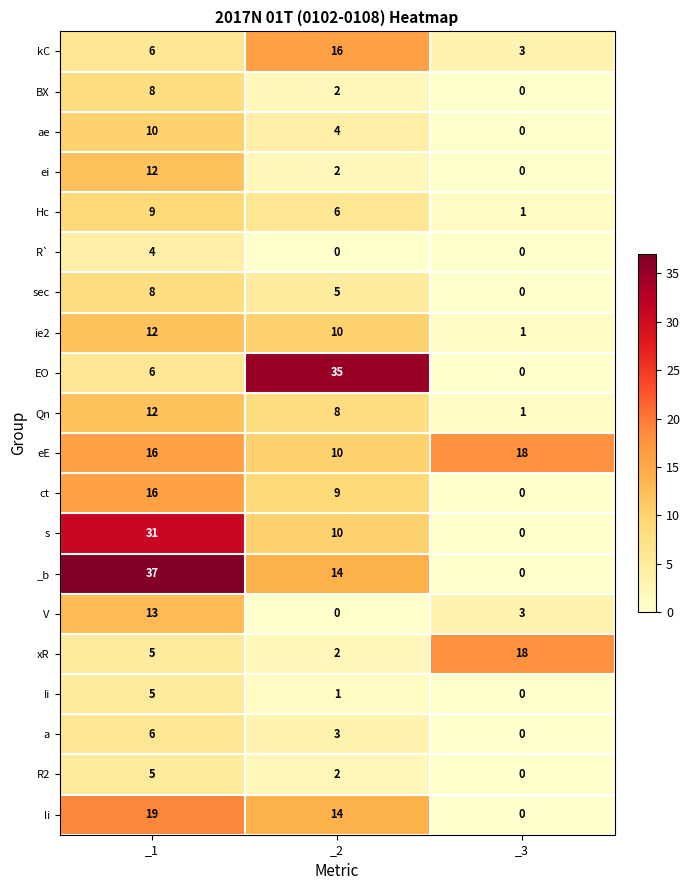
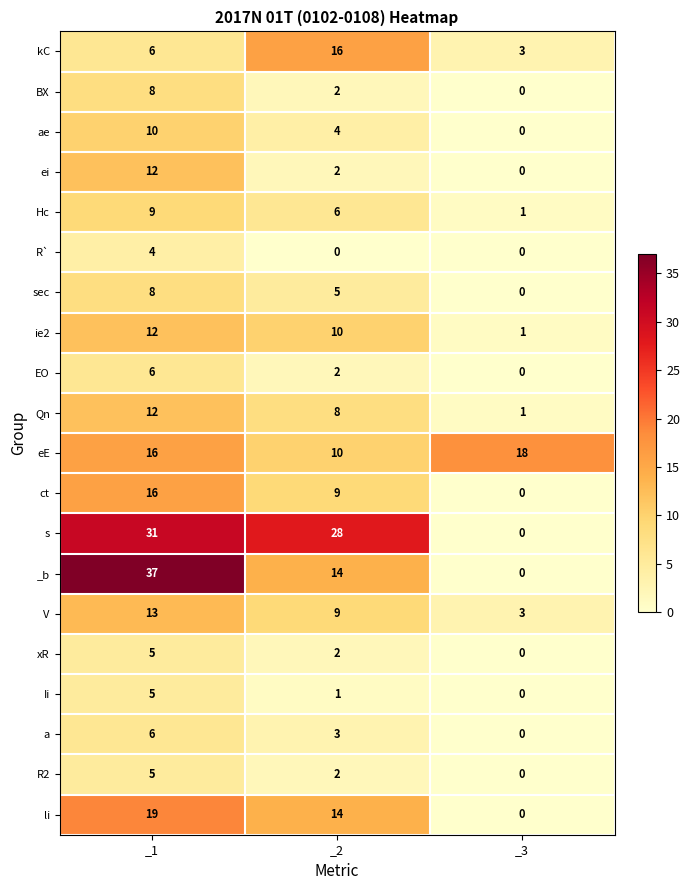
EO, _2: 35 -> 2
s, _2: 10 -> 28
V, _2: 0 -> 9
xR, _3: 18 -> 0
